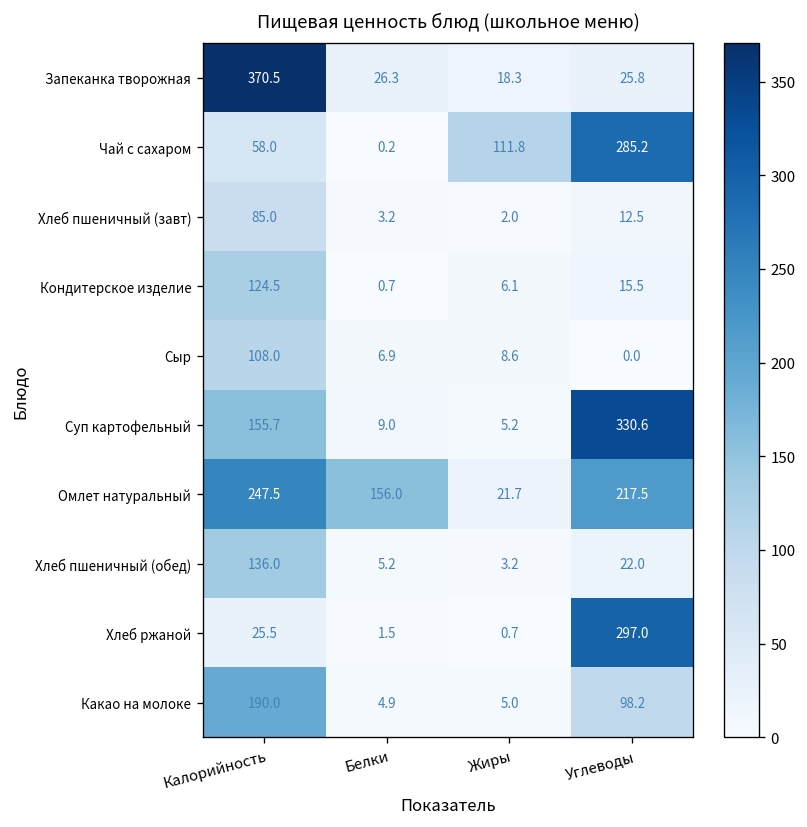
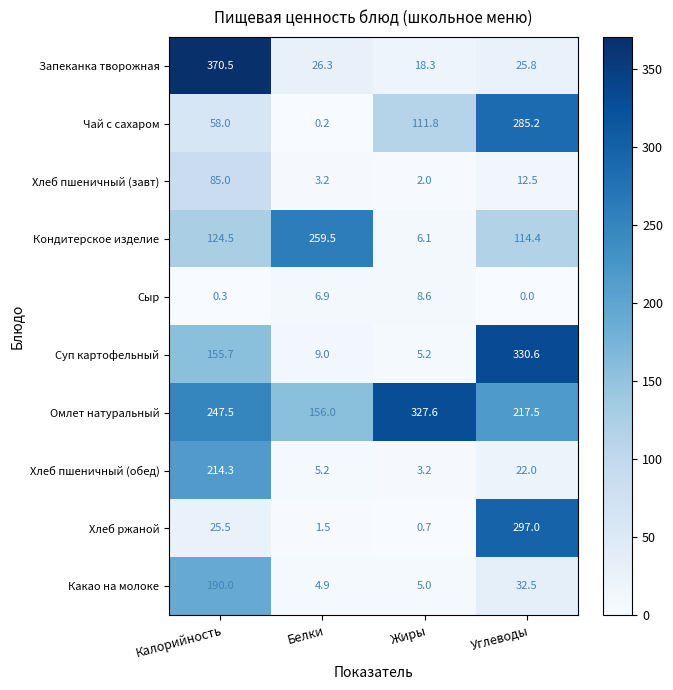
Кондитерское изделие, Белки: 0.7 -> 259.5
Кондитерское изделие, Углеводы: 15.5 -> 114.4
Сыр, Калорийность: 108.0 -> 0.3
Омлет натуральный, Жиры: 21.7 -> 327.6
Хлеб пшеничный (обед), Калорийность: 136.0 -> 214.3
Какао на молоке, Углеводы: 98.2 -> 32.5
